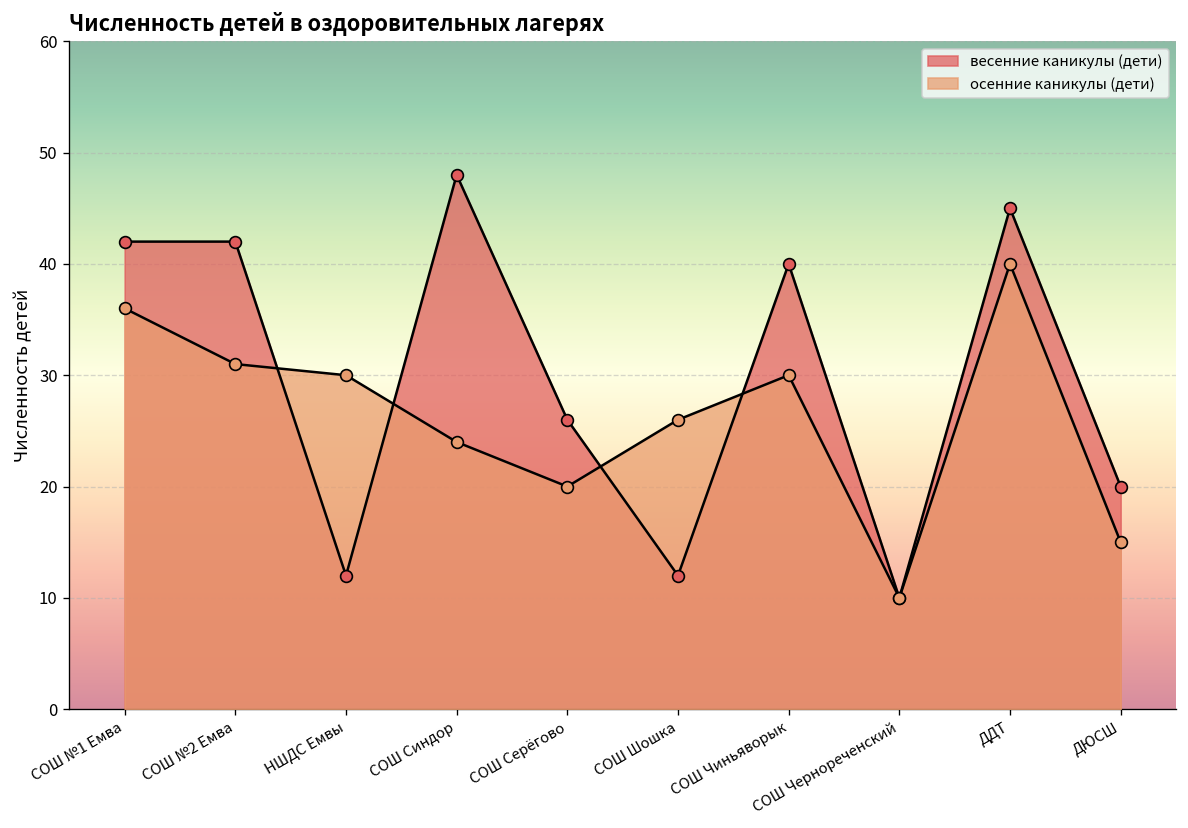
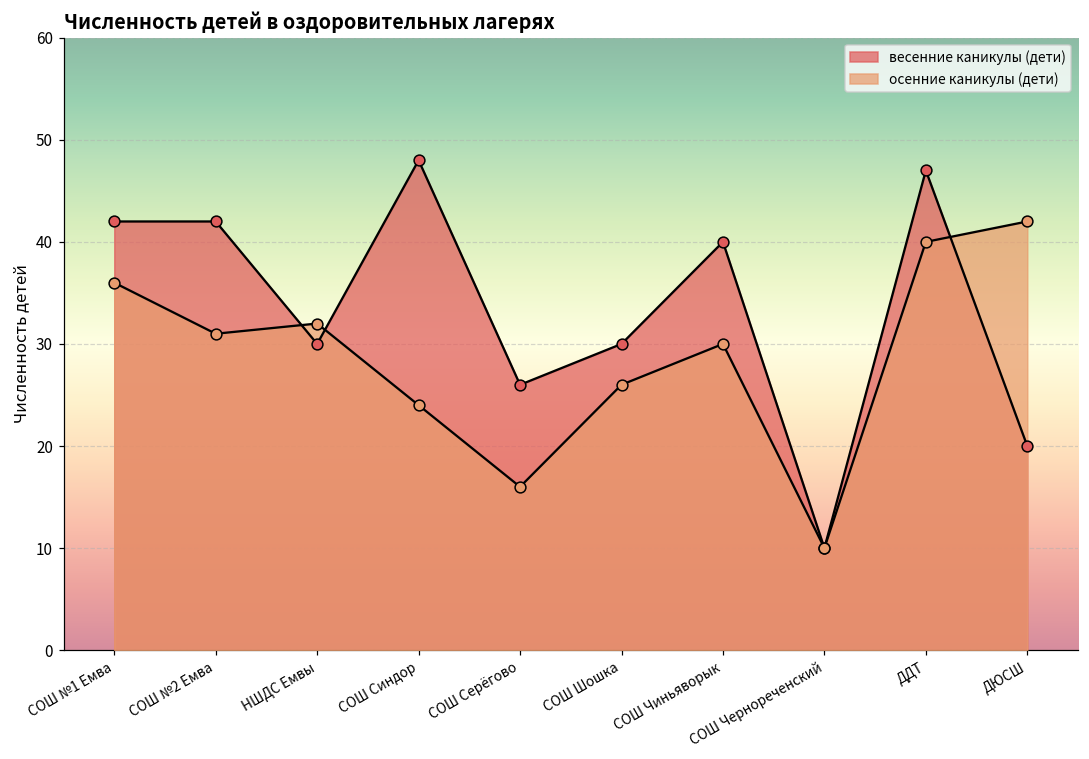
весенние каникулы (дети), НШДС Емвы: 12 -> 30
осенние каникулы (дети), НШДС Емвы: 30 -> 32
осенние каникулы (дети), СОШ Серёгово: 20 -> 16
весенние каникулы (дети), СОШ Шошка: 12 -> 30
весенние каникулы (дети), ДДТ: 45 -> 47
осенние каникулы (дети), ДЮСШ: 15 -> 42
